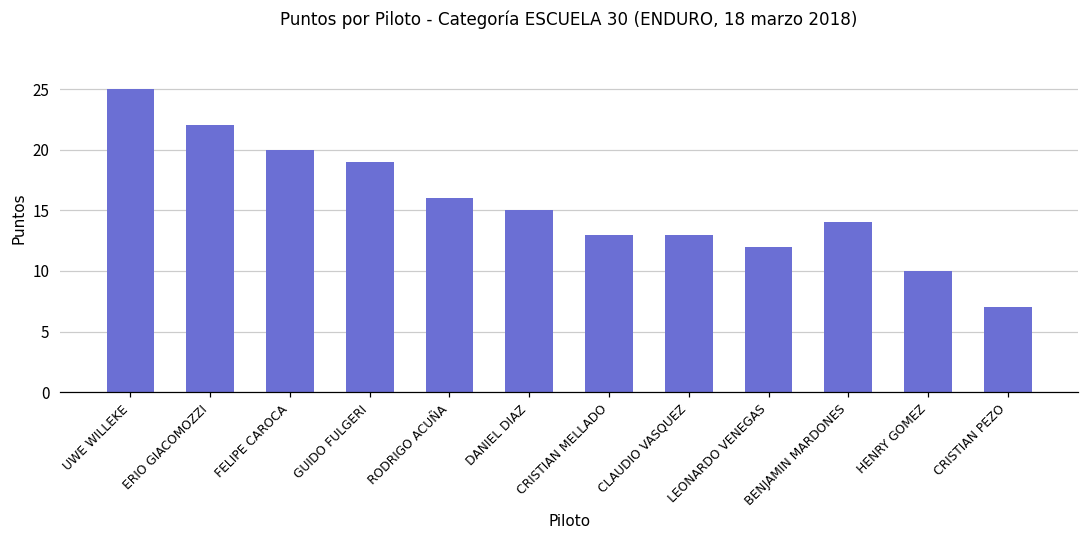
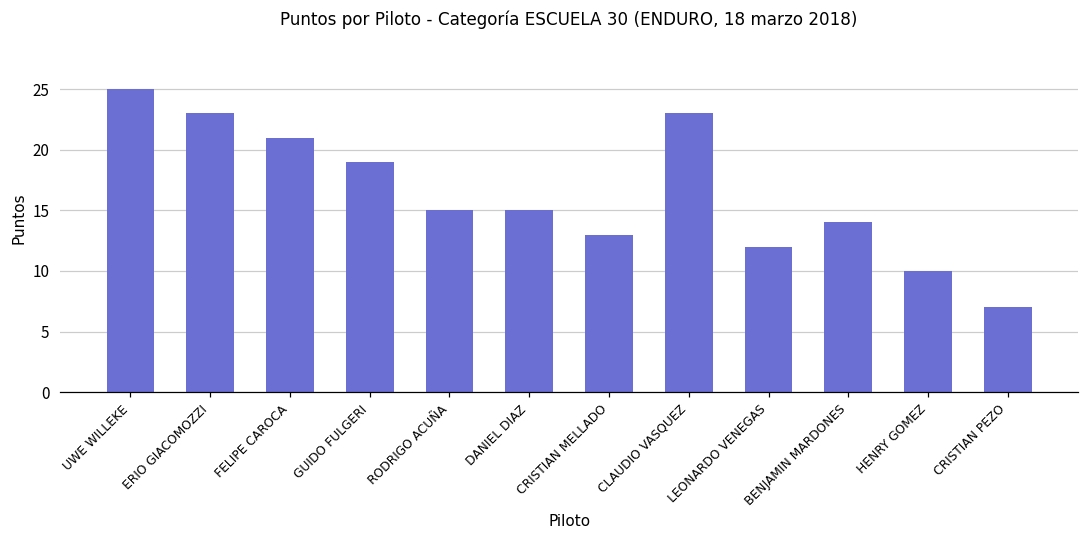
ERIO GIACOMOZZI: 22 -> 23
FELIPE CAROCA: 20 -> 21
RODRIGO ACUÑA: 16 -> 15
CLAUDIO VASQUEZ: 13 -> 23
